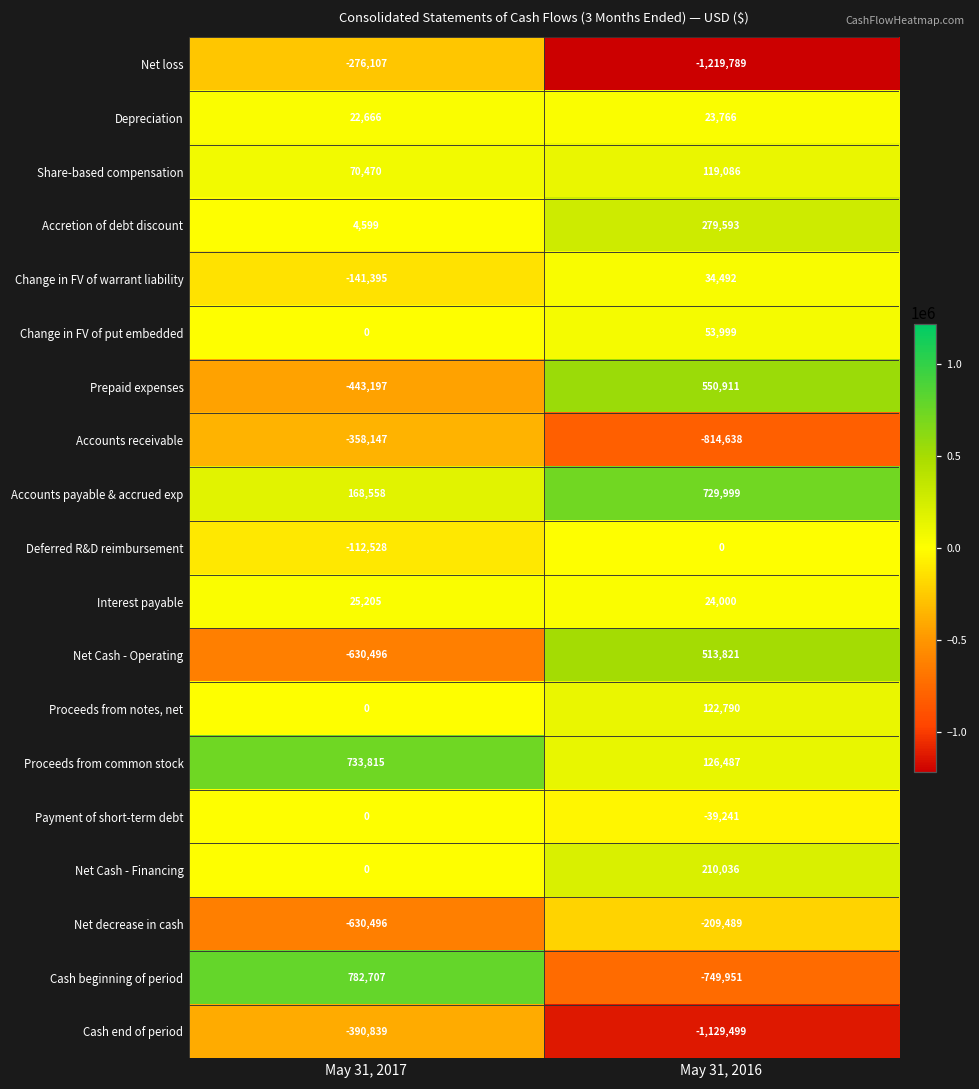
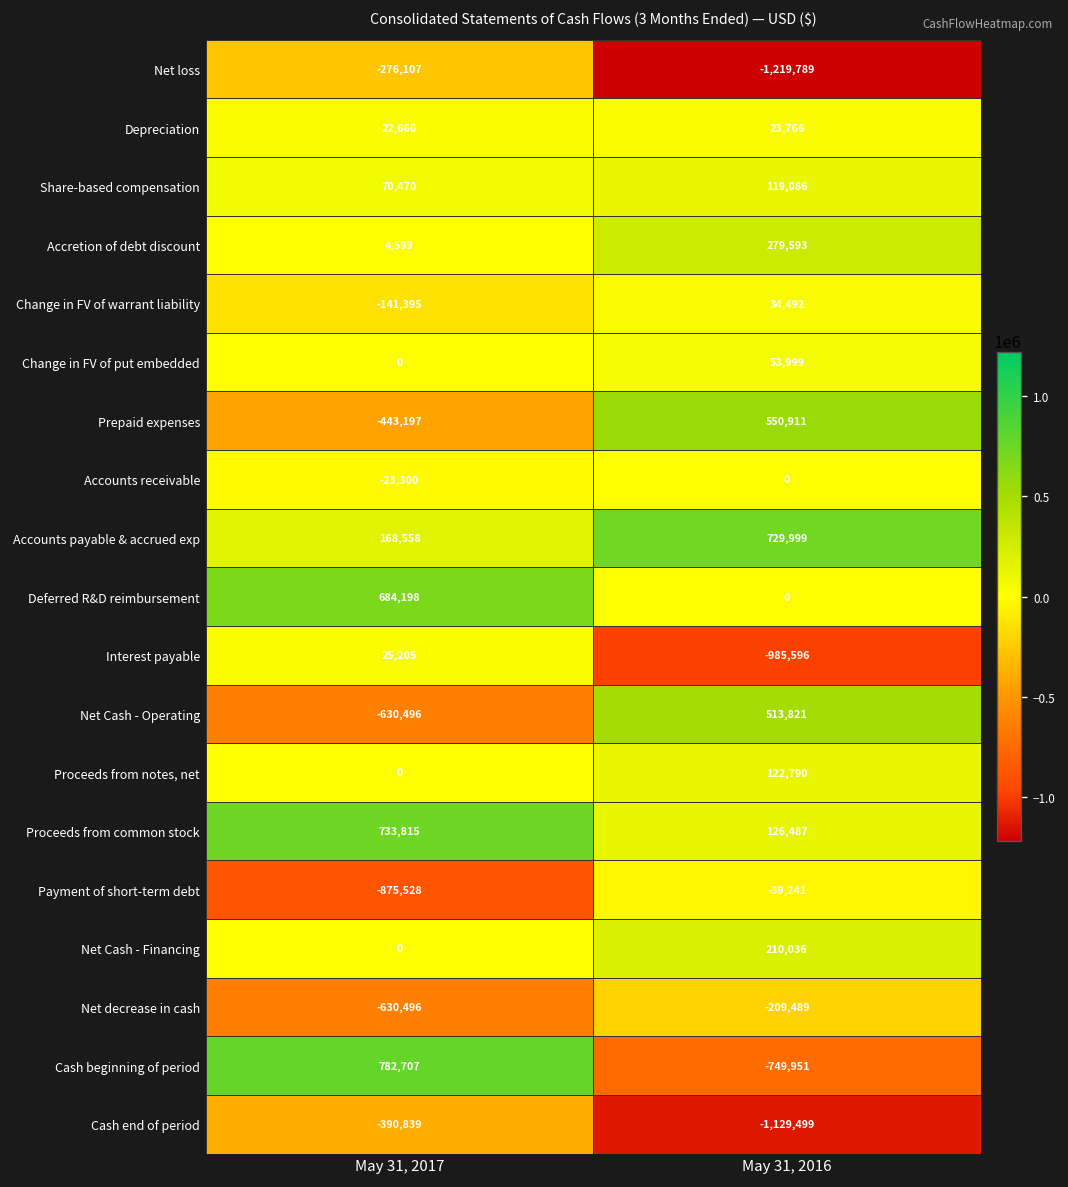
Accounts receivable, May 31, 2017: -358,147 -> -23,300
Accounts receivable, May 31, 2016: -814,638 -> 0
Deferred R&D reimbursement, May 31, 2017: -112,528 -> 684,198
Interest payable, May 31, 2016: 24,000 -> -985,596
Payment of short-term debt, May 31, 2017: 0 -> -875,528
